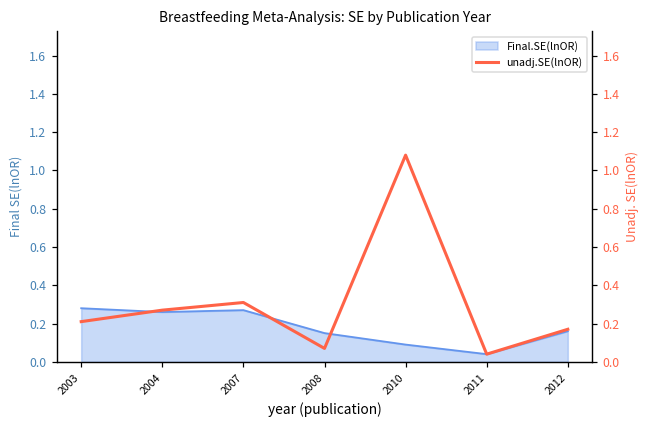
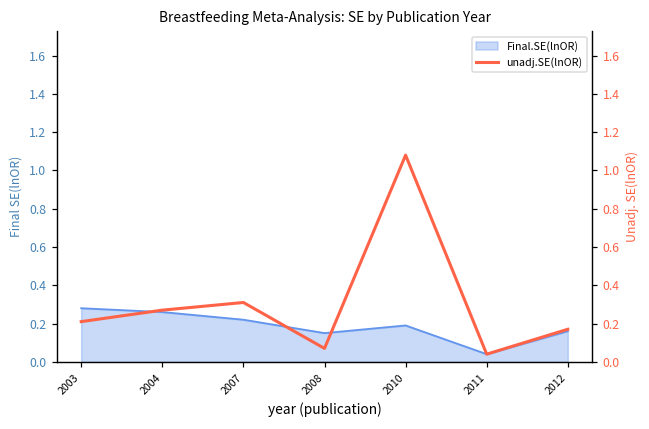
Final.SE(lnOR), 2007: 0.27 -> 0.22
Final.SE(lnOR), 2010: 0.09 -> 0.19
